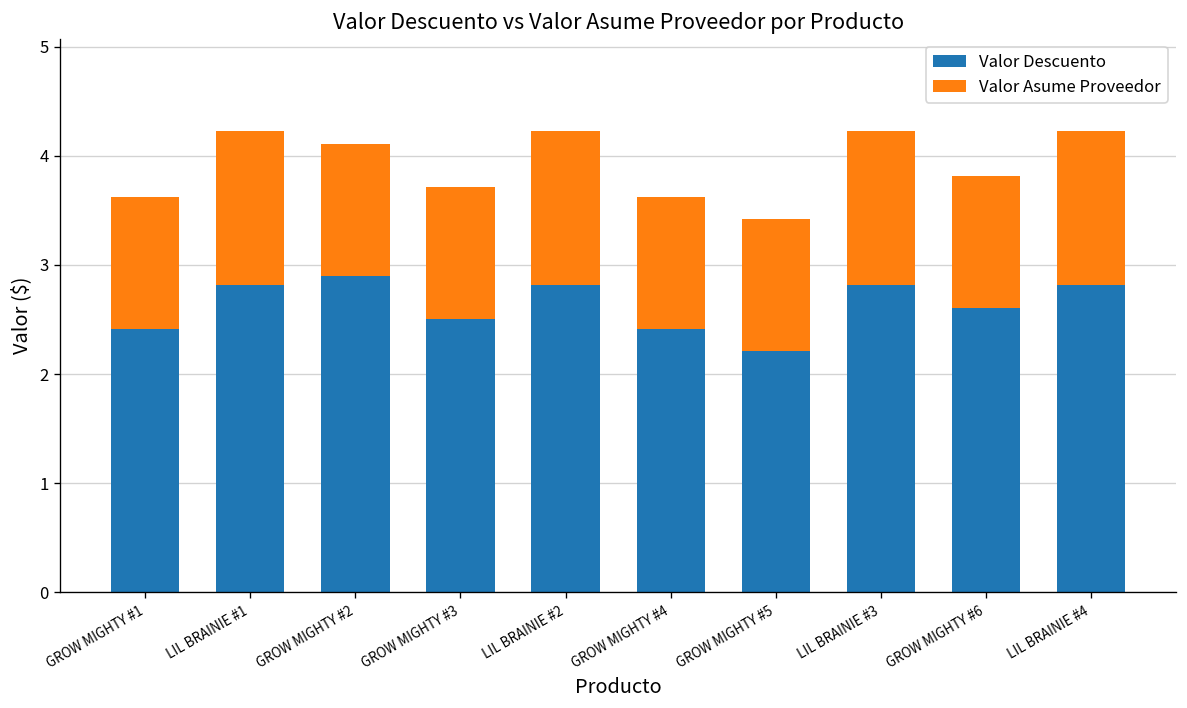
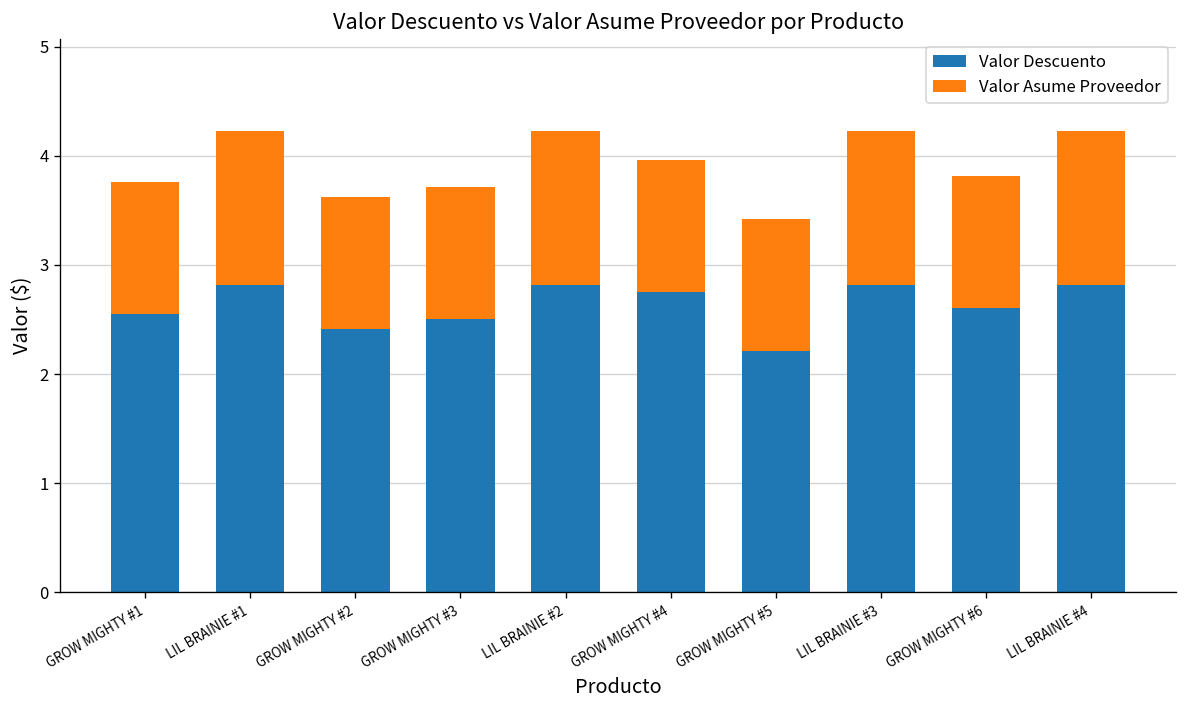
Valor Descuento, GROW MIGHTY #1: 2.4 -> 2.5
Valor Descuento, GROW MIGHTY #2: 2.9 -> 2.4
Valor Descuento, GROW MIGHTY #4: 2.4 -> 2.8
